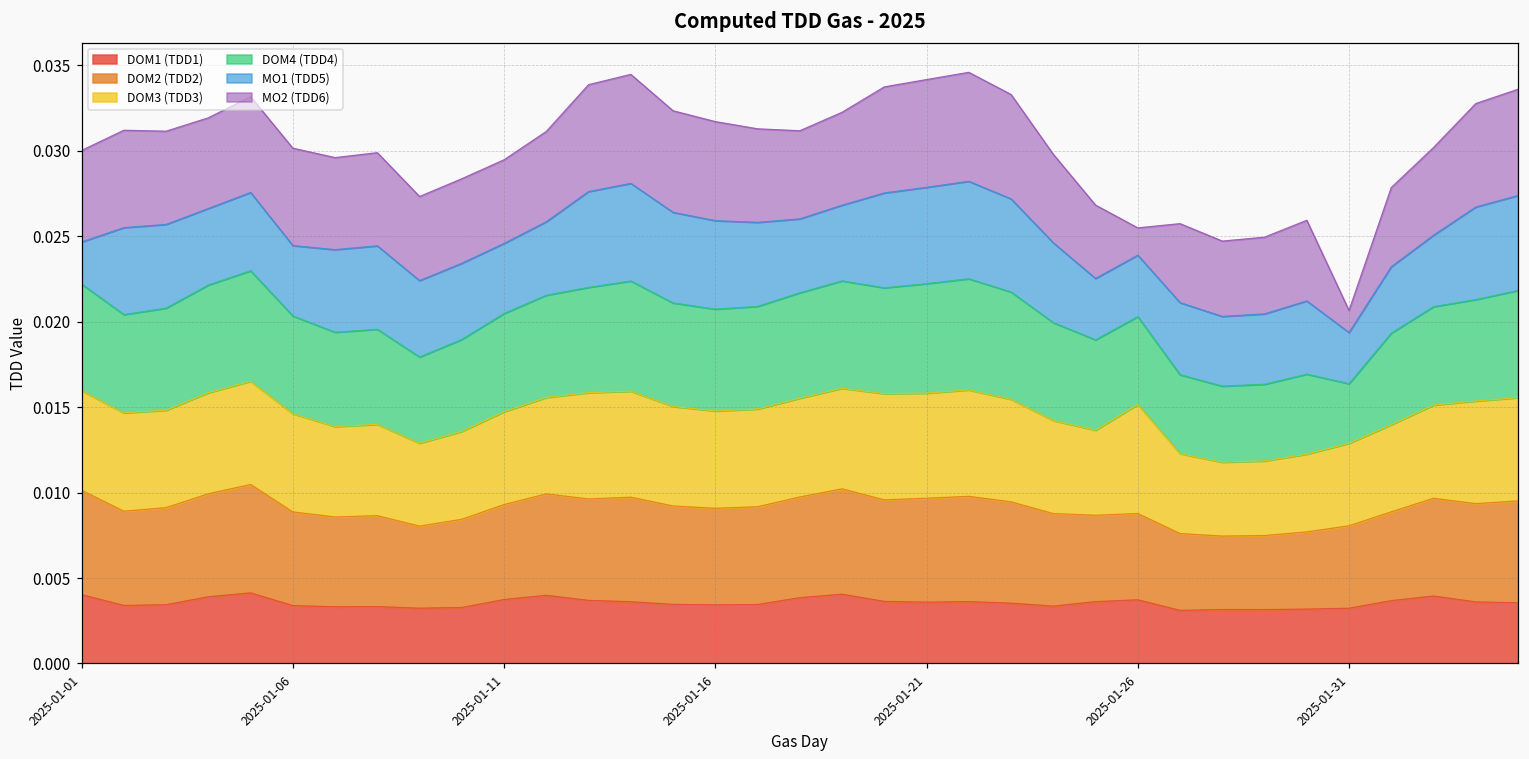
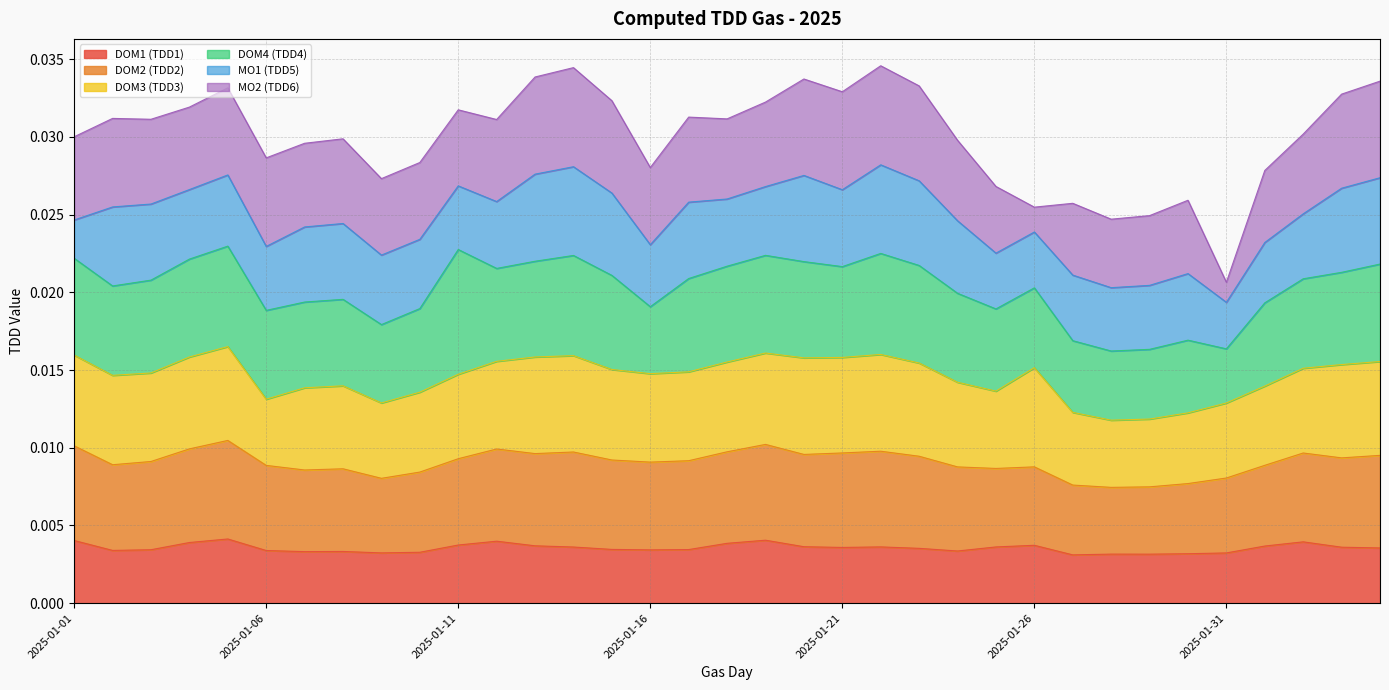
DOM3 (TDD3), 2025-01-06: 0.0057 -> 0.0043
DOM4 (TDD4), 2025-01-11: 0.0057 -> 0.0080
DOM4 (TDD4), 2025-01-16: 0.0060 -> 0.0043
MO1 (TDD5), 2025-01-16: 0.0052 -> 0.0040
MO2 (TDD6), 2025-01-16: 0.0058 -> 0.0050
DOM4 (TDD4), 2025-01-21: 0.0064 -> 0.0058
MO1 (TDD5), 2025-01-21: 0.0056 -> 0.0049
